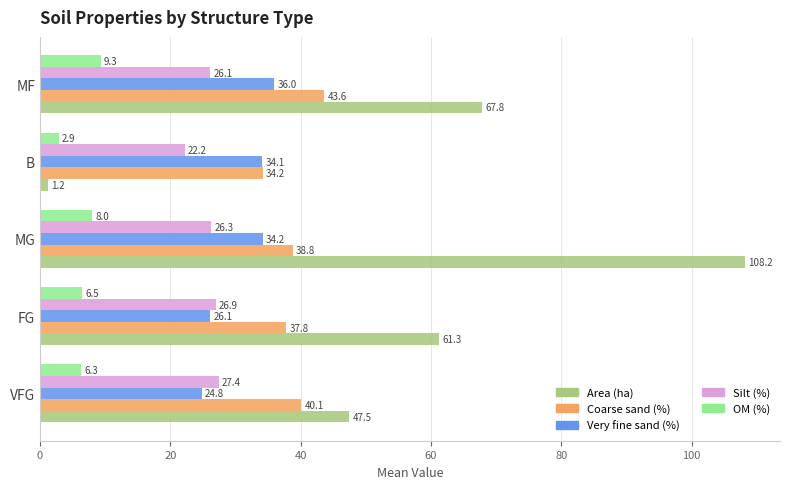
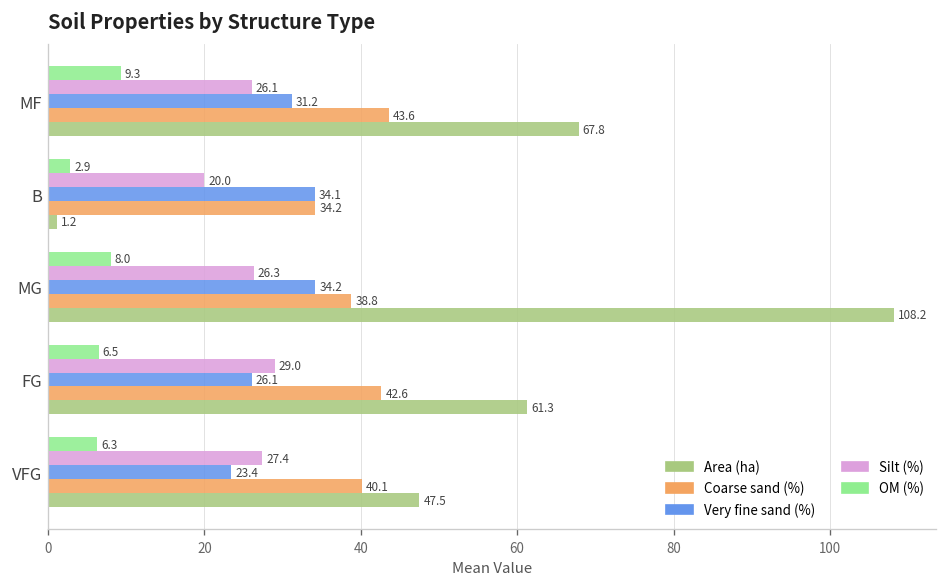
Very fine sand (%), MF: 36.0 -> 31.2
Silt (%), B: 22.2 -> 20.0
Silt (%), FG: 26.9 -> 29.0
Coarse sand (%), FG: 37.8 -> 42.6
Very fine sand (%), VFG: 24.8 -> 23.4
